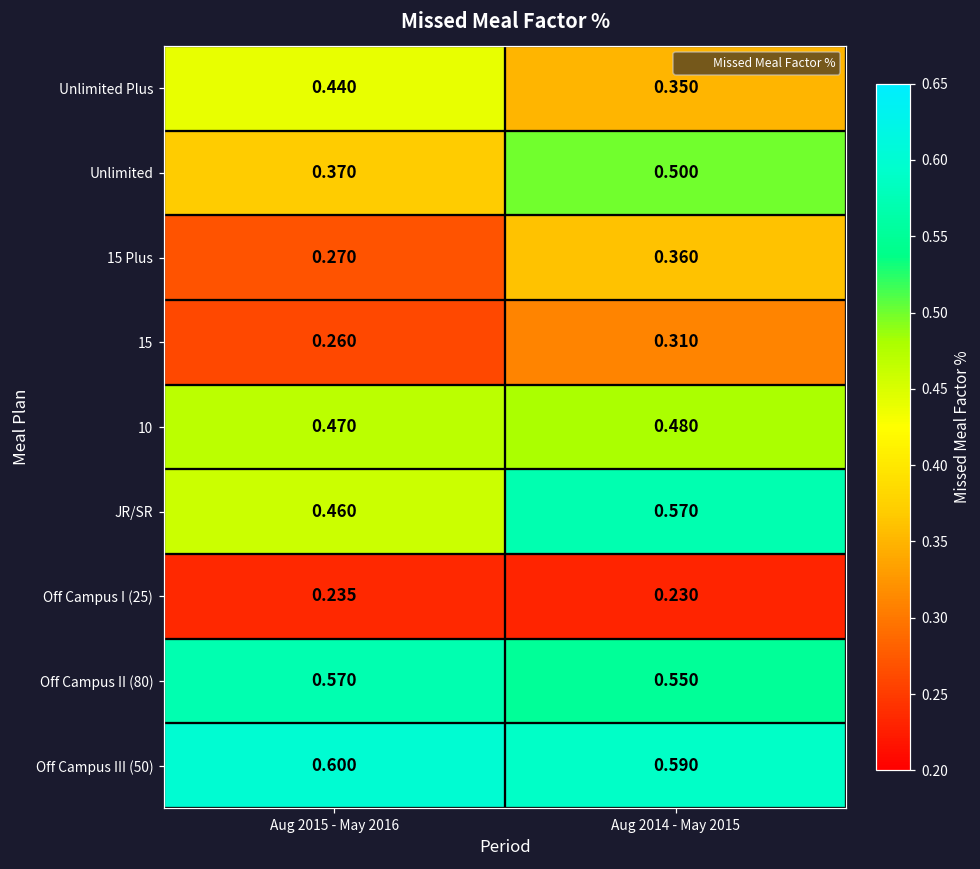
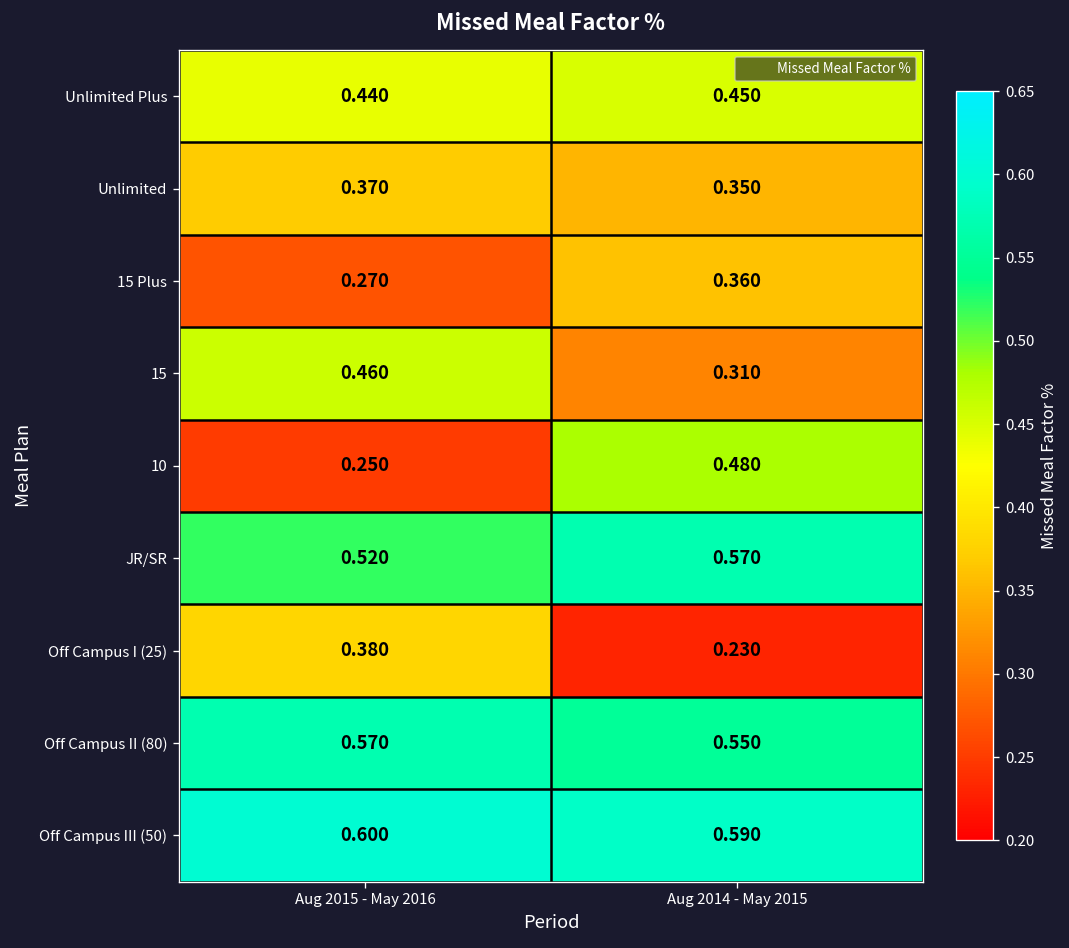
Unlimited Plus, Aug 2014 - May 2015: 0.350 -> 0.450
Unlimited, Aug 2014 - May 2015: 0.500 -> 0.350
15, Aug 2015 - May 2016: 0.260 -> 0.460
10, Aug 2015 - May 2016: 0.470 -> 0.250
JR/SR, Aug 2015 - May 2016: 0.460 -> 0.520
Off Campus I (25), Aug 2015 - May 2016: 0.235 -> 0.380
